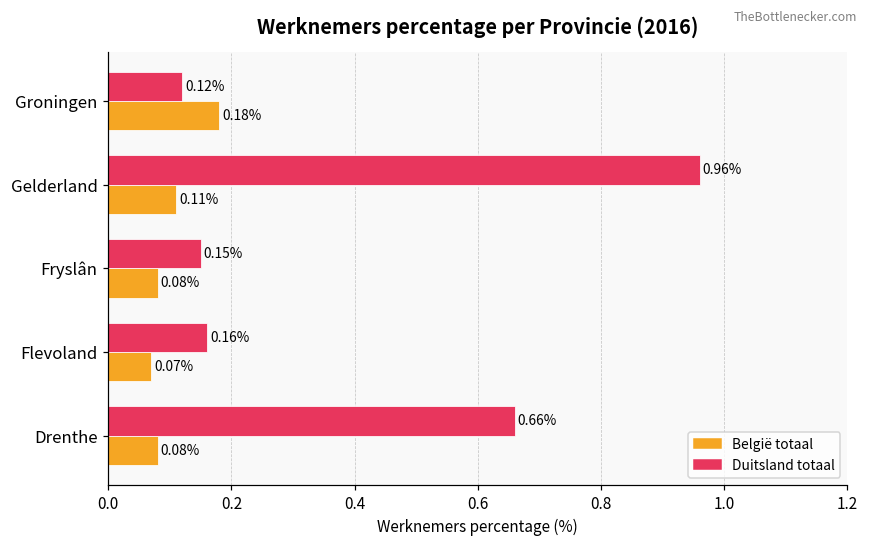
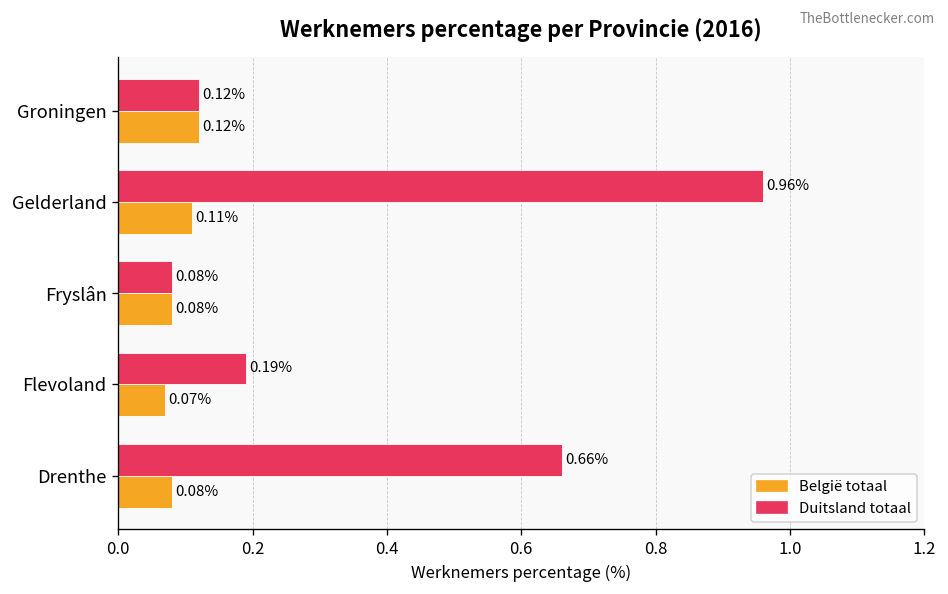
België totaal, Groningen: 0.18% -> 0.12%
Duitsland totaal, Fryslân: 0.15% -> 0.08%
Duitsland totaal, Flevoland: 0.16% -> 0.19%
